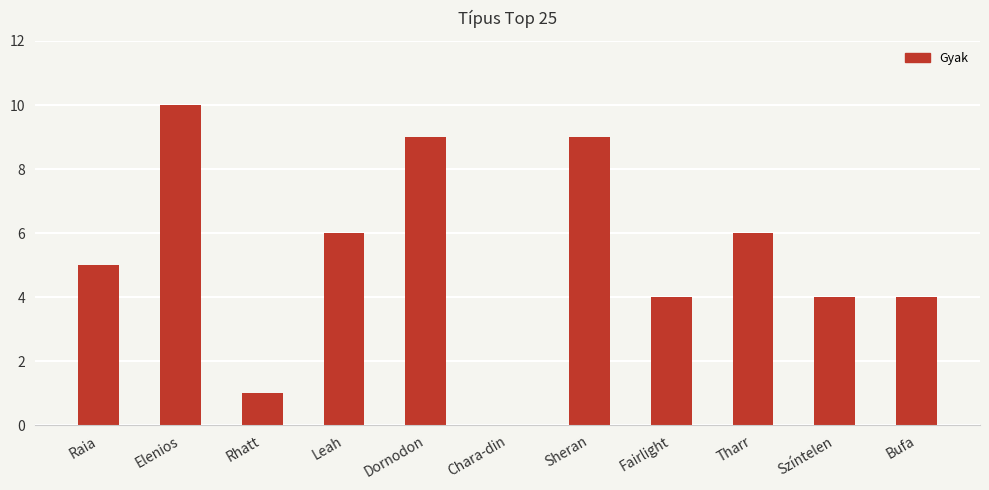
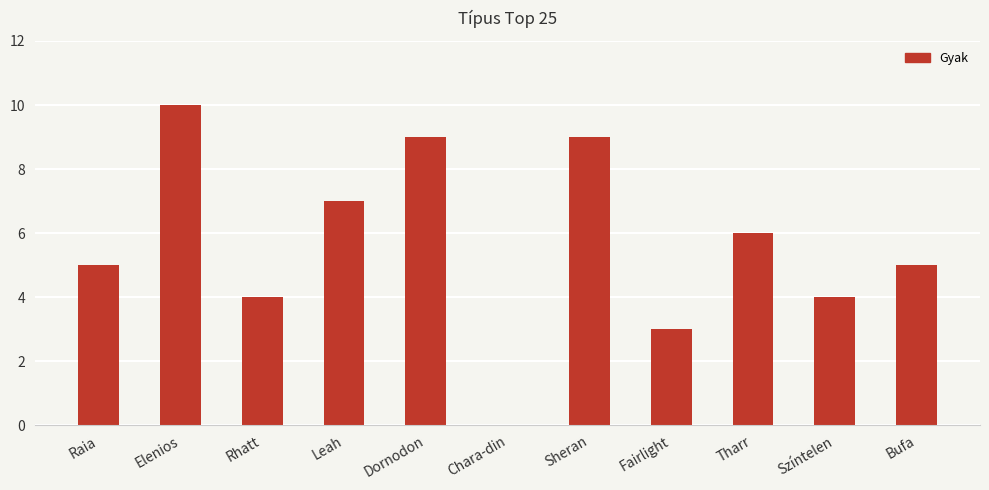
Rhatt: 1 -> 4
Leah: 6 -> 7
Fairlight: 4 -> 3
Bufa: 4 -> 5
